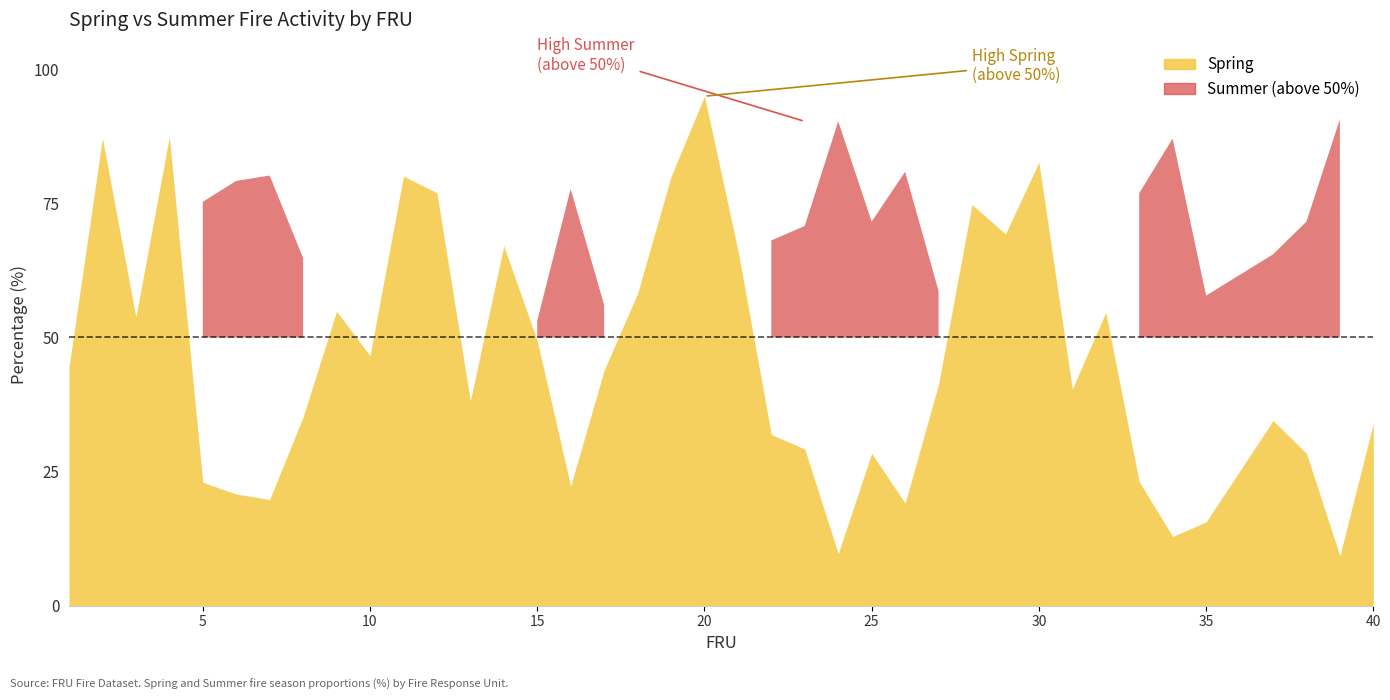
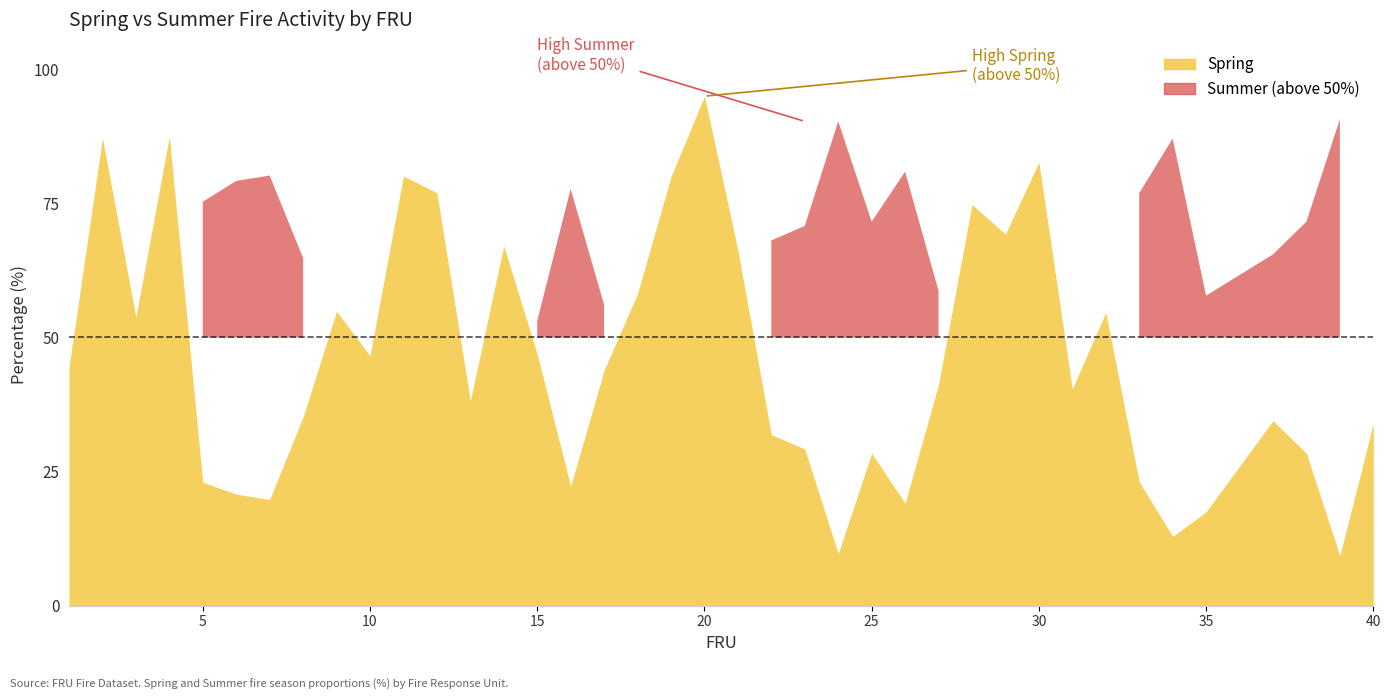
15: 49 -> 47
35: 16 -> 18
